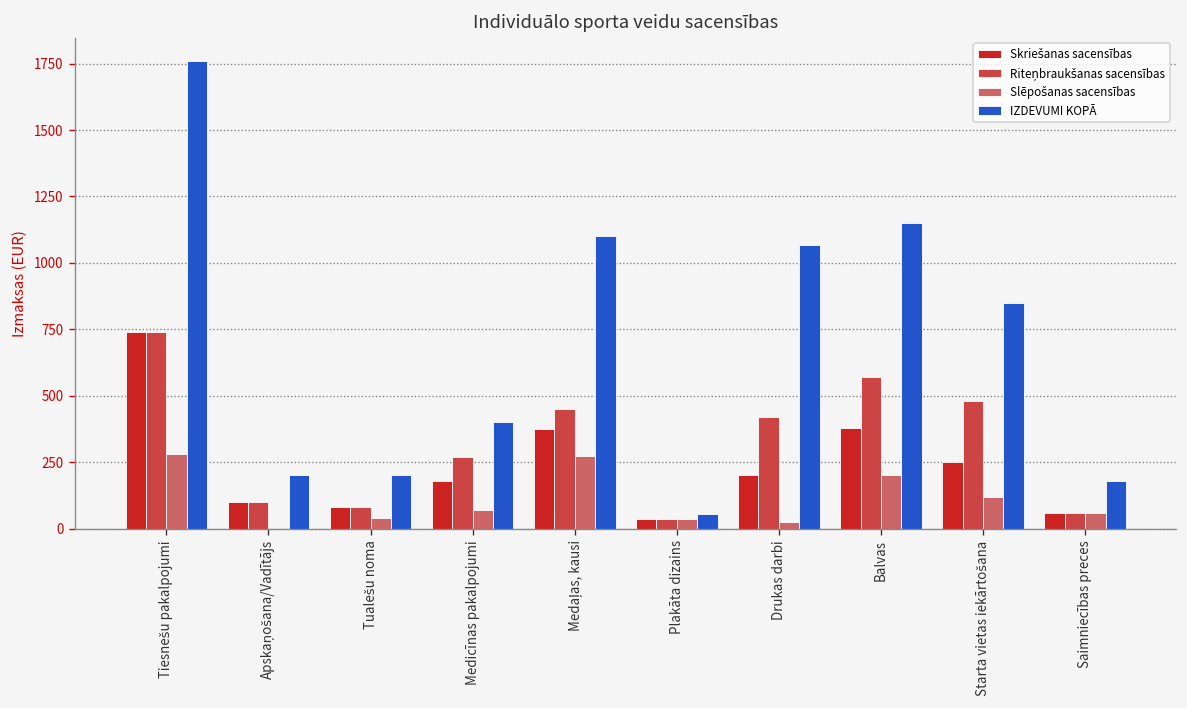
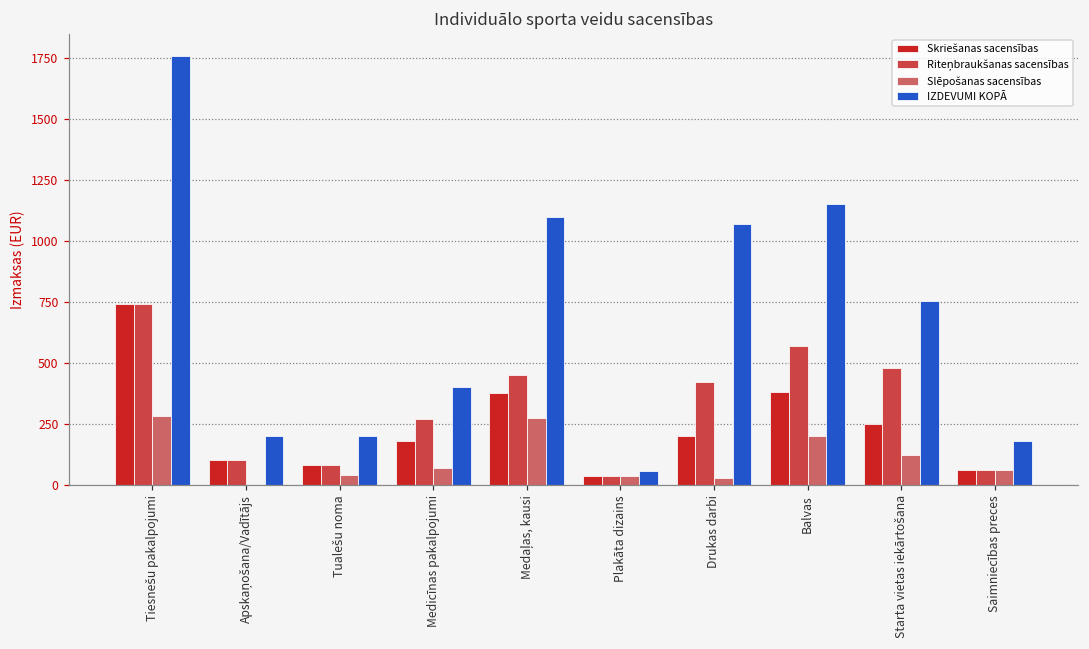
IZDEVUMI KOPĀ, Starta vietas iekārtošana: 850 -> 750
